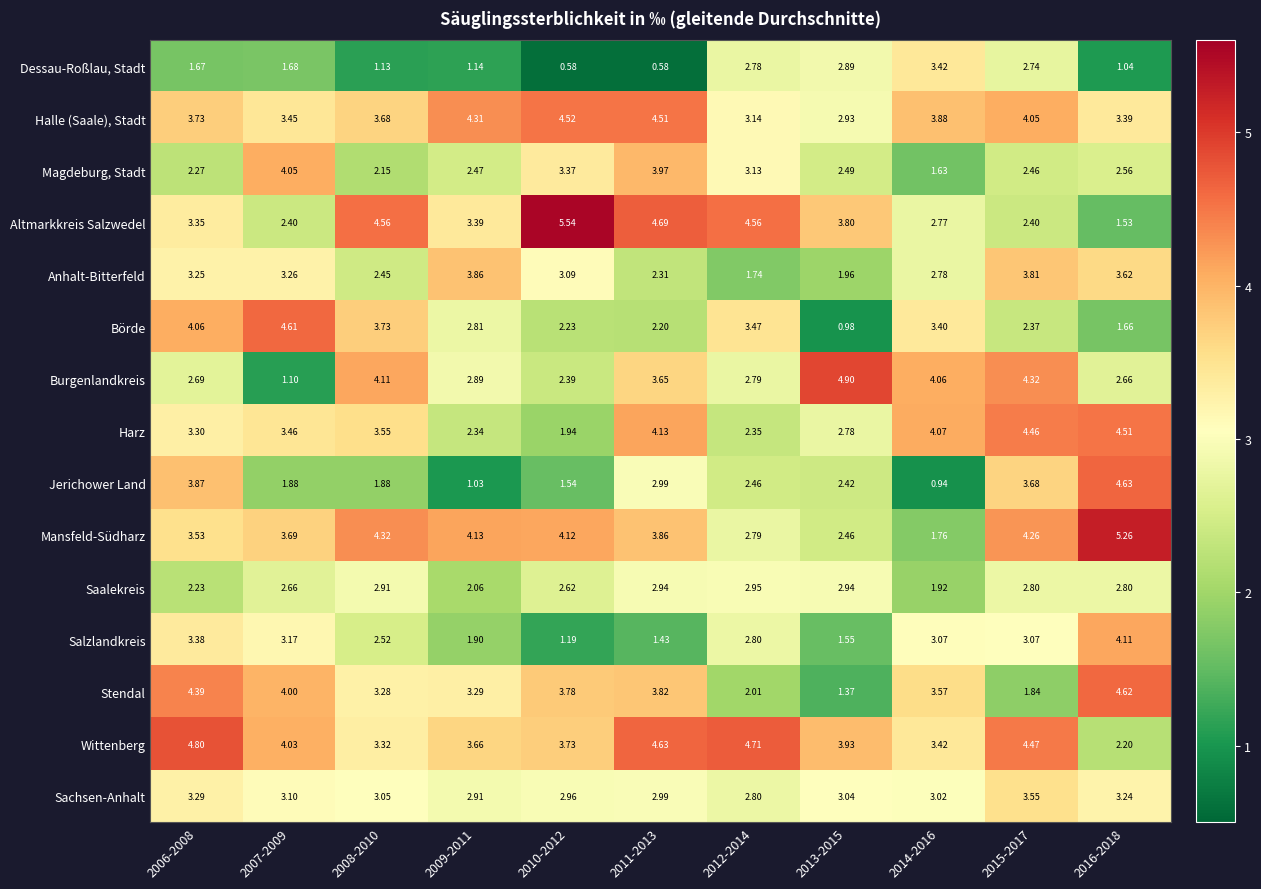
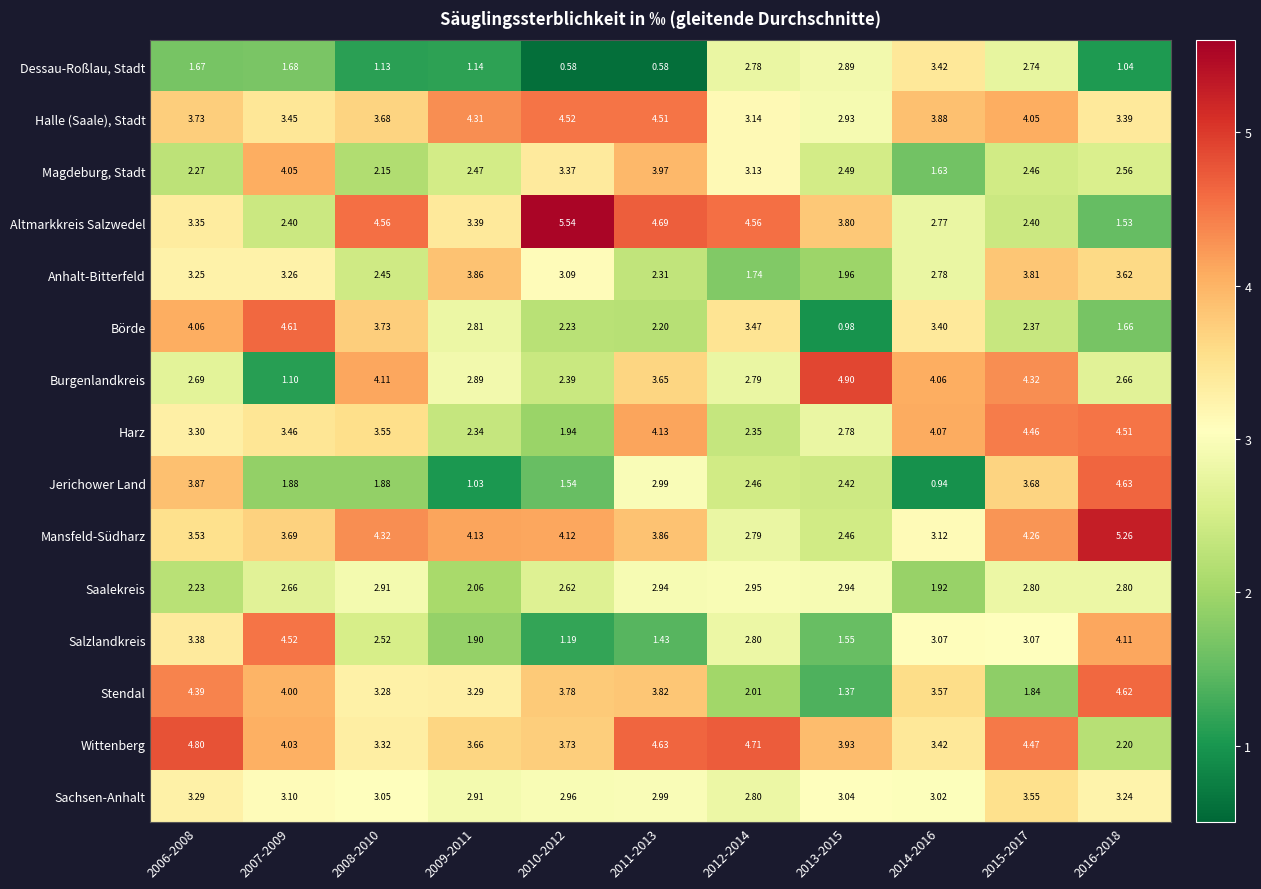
Mansfeld-Südharz, 2014-2016: 1.76 -> 3.12
Salzlandkreis, 2007-2009: 3.17 -> 4.52
